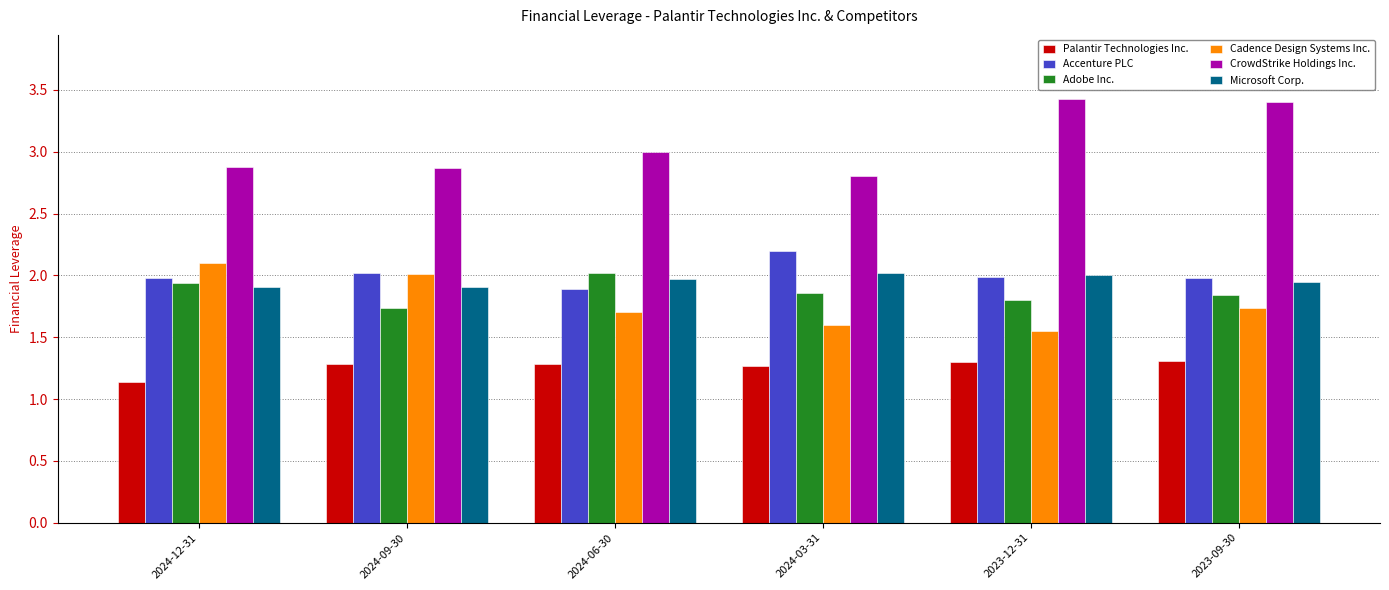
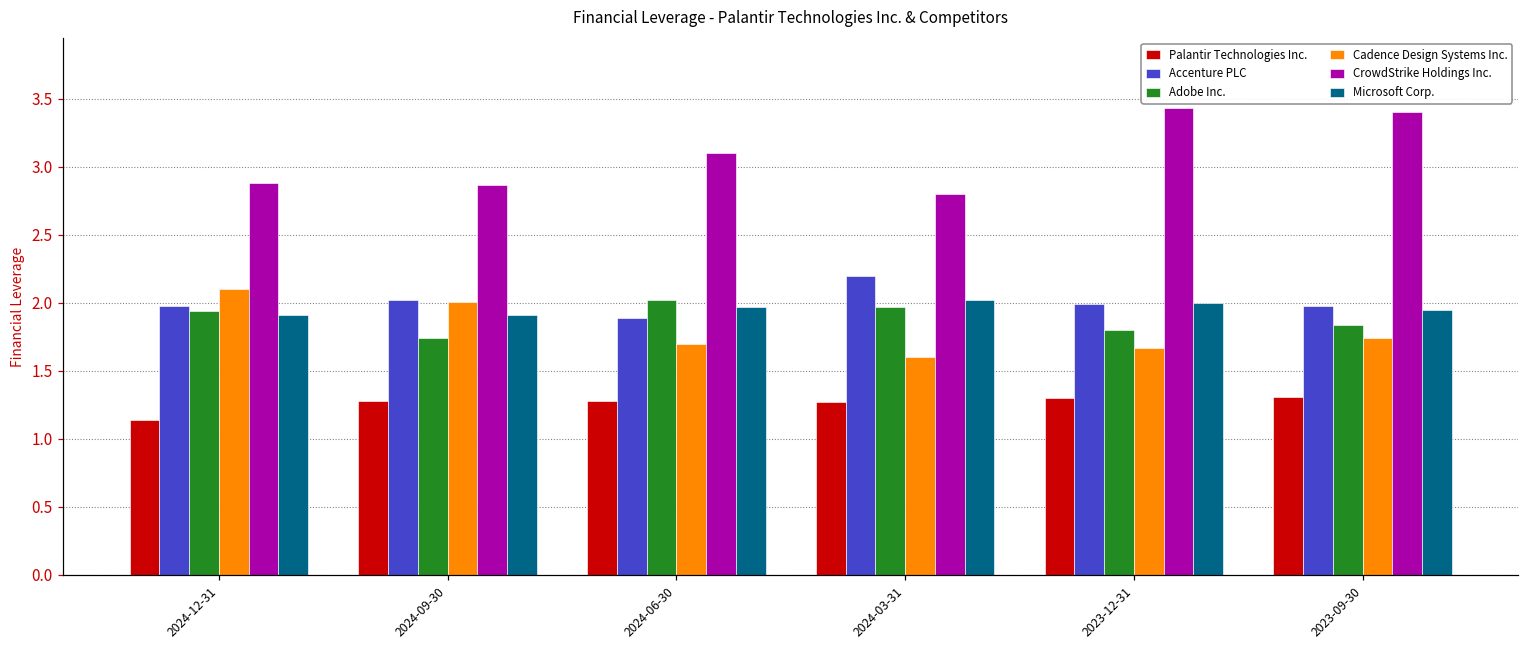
CrowdStrike Holdings Inc., 2024-06-30: 3.0 -> 3.1
Adobe Inc., 2024-03-31: 1.86 -> 1.97
Cadence Design Systems Inc., 2023-12-31: 1.55 -> 1.67
